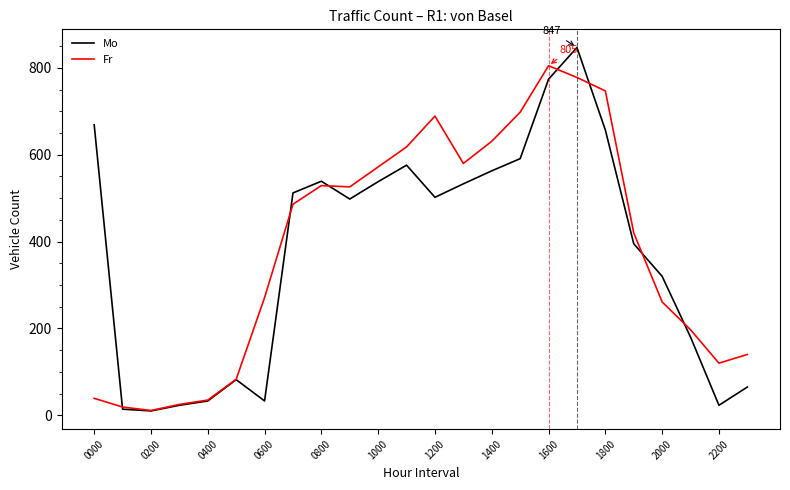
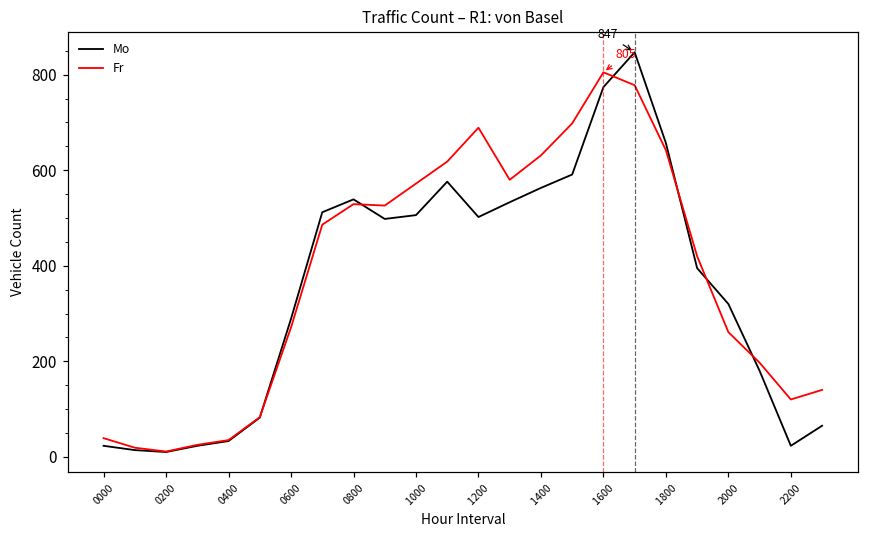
Mo, 0000: 670 -> 20
Mo, 0600: 30 -> 290
Mo, 1000: 540 -> 510
Fr, 1800: 750 -> 640
